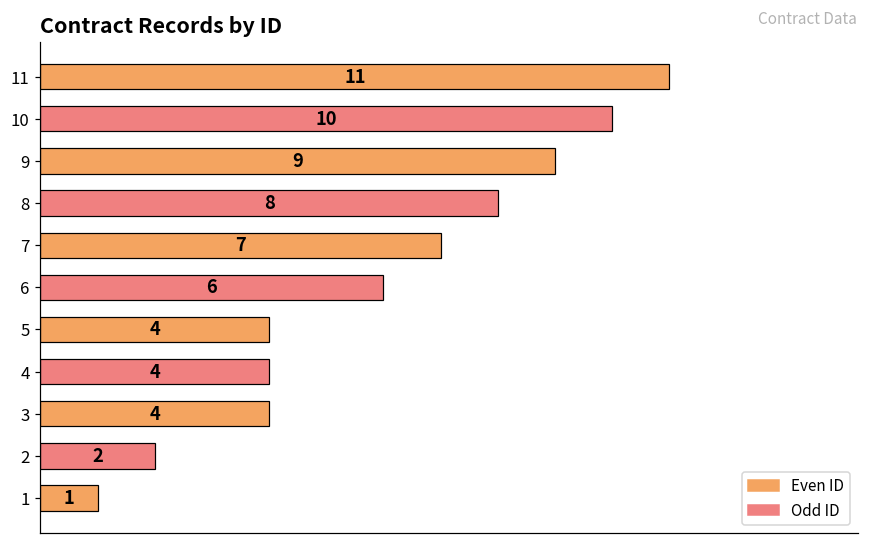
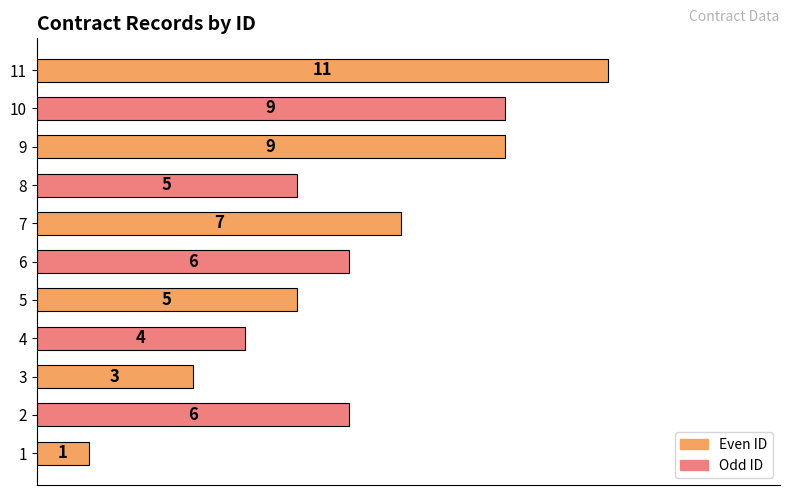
10: 10 -> 9
8: 8 -> 5
5: 4 -> 5
3: 4 -> 3
2: 2 -> 6
